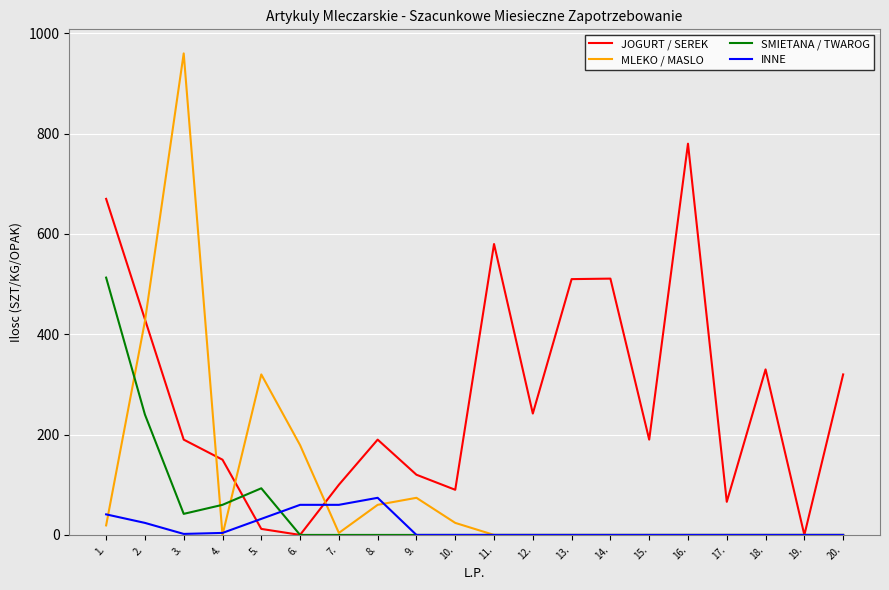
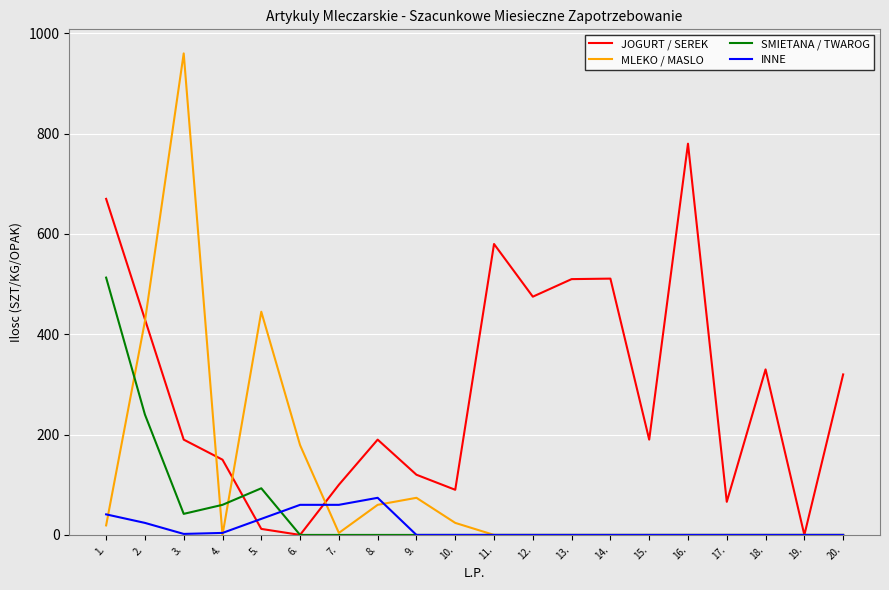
MLEKO / MASLO, 5.: 320 -> 450
JOGURT / SEREK, 12.: 240 -> 480
